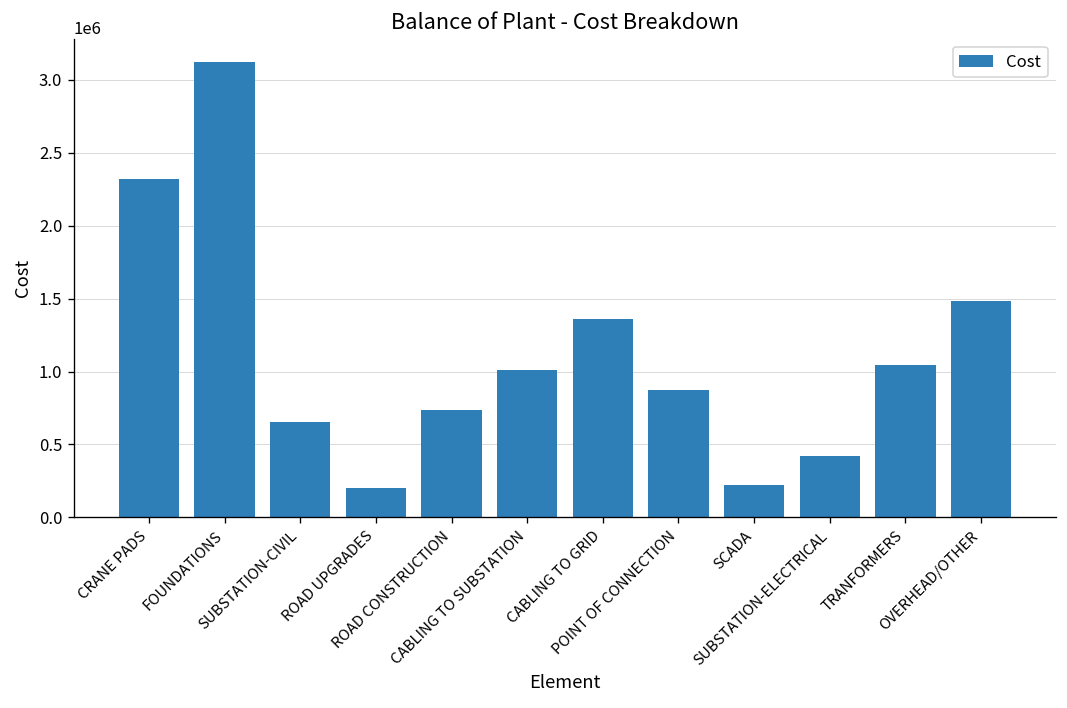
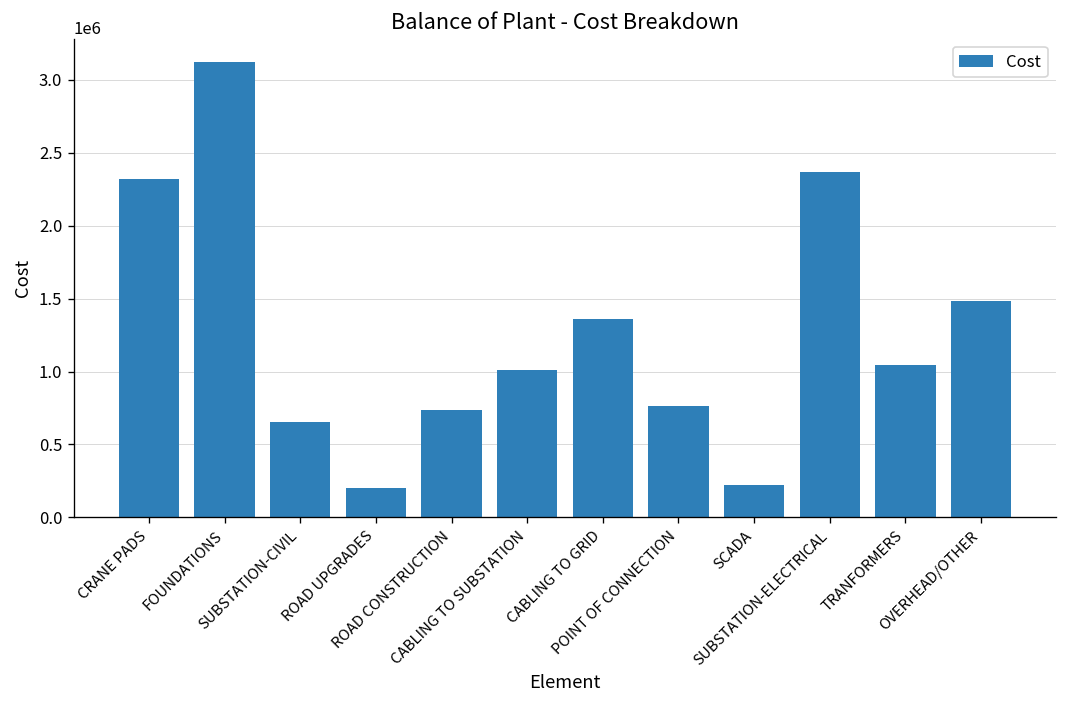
POINT OF CONNECTION: 880000 -> 760000
SUBSTATION-ELECTRICAL: 420000 -> 2370000
